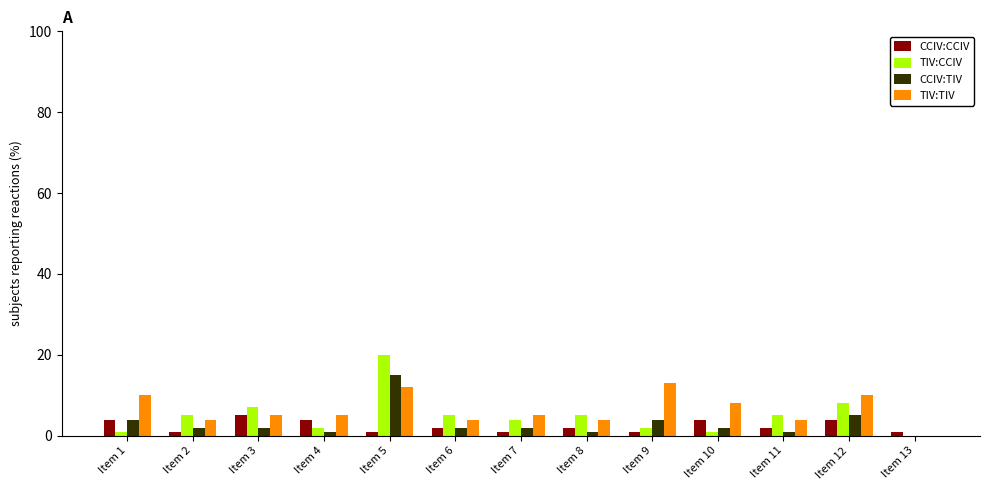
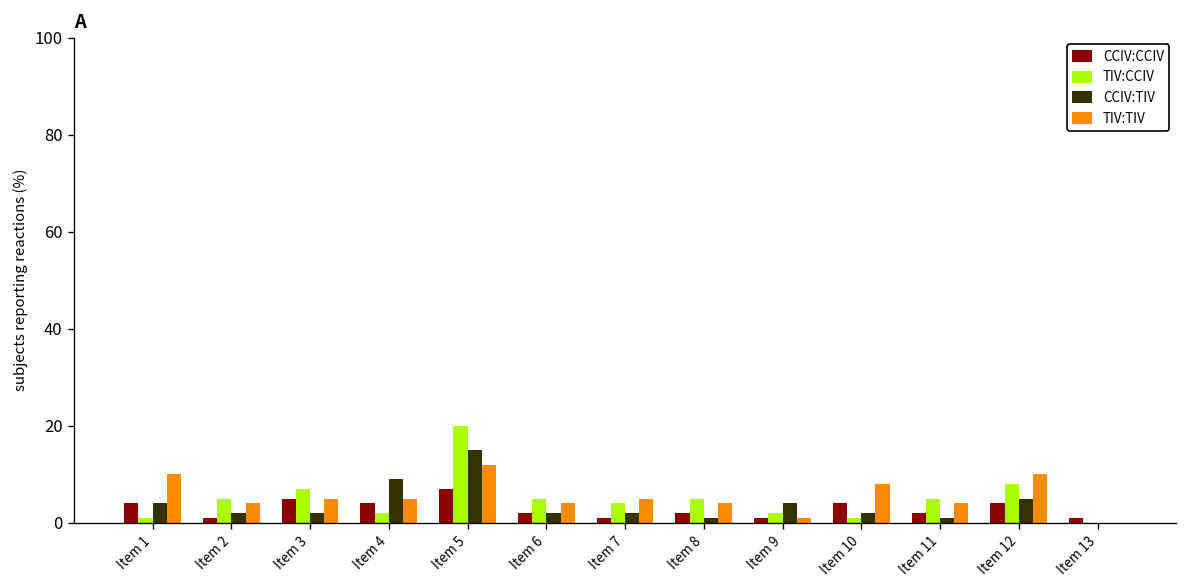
CCIV:TIV, Item 4: 1 -> 9
CCIV:CCIV, Item 5: 1 -> 7
TIV:TIV, Item 9: 13 -> 1
